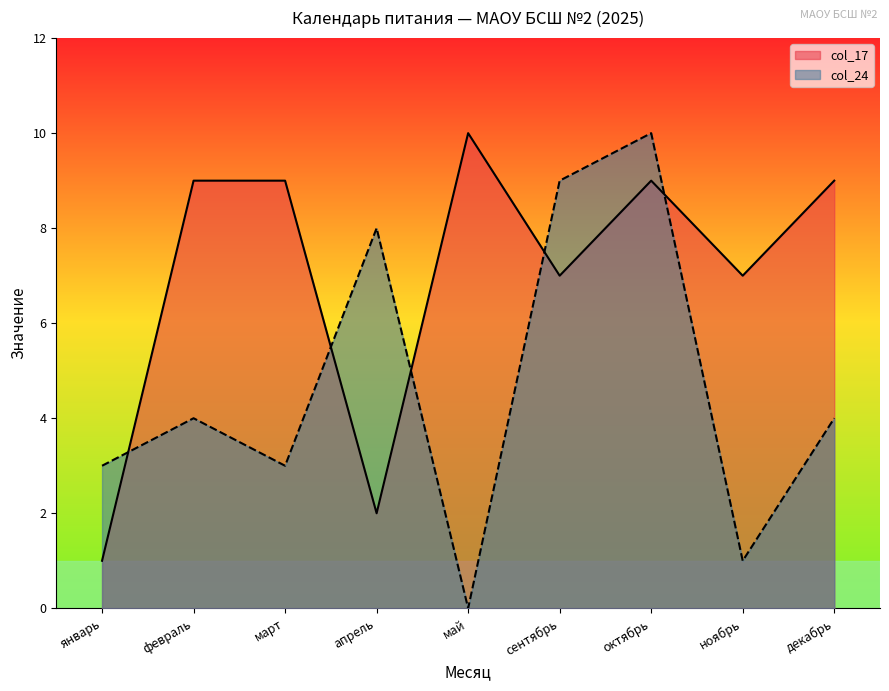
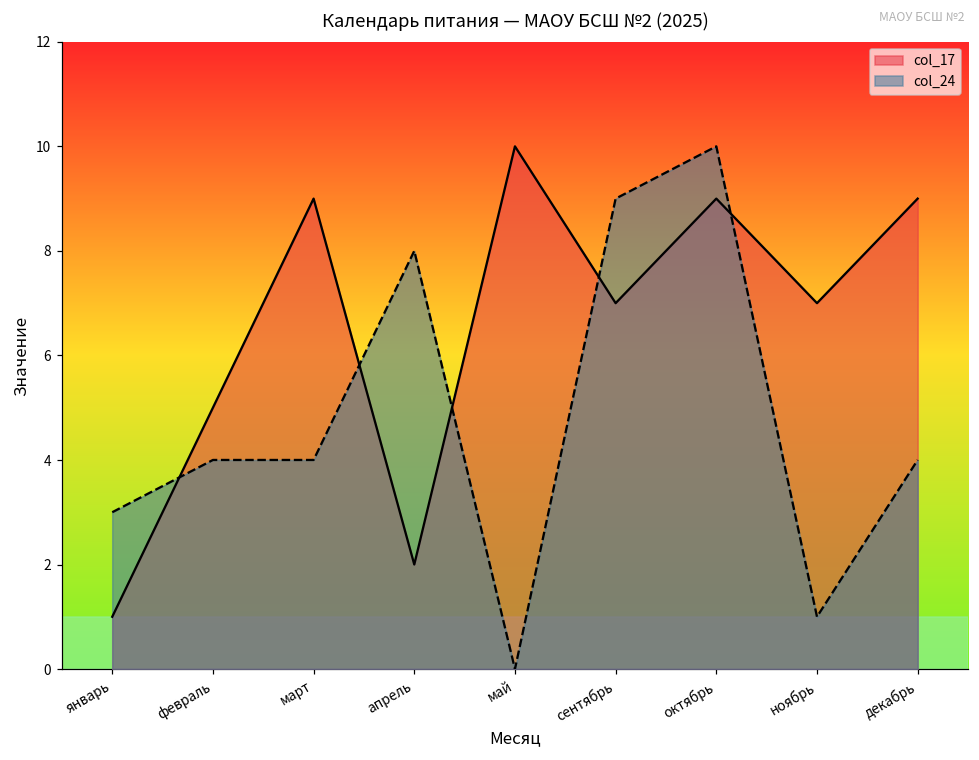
col_17, февраль: 9 -> 5
col_24, март: 3 -> 4
